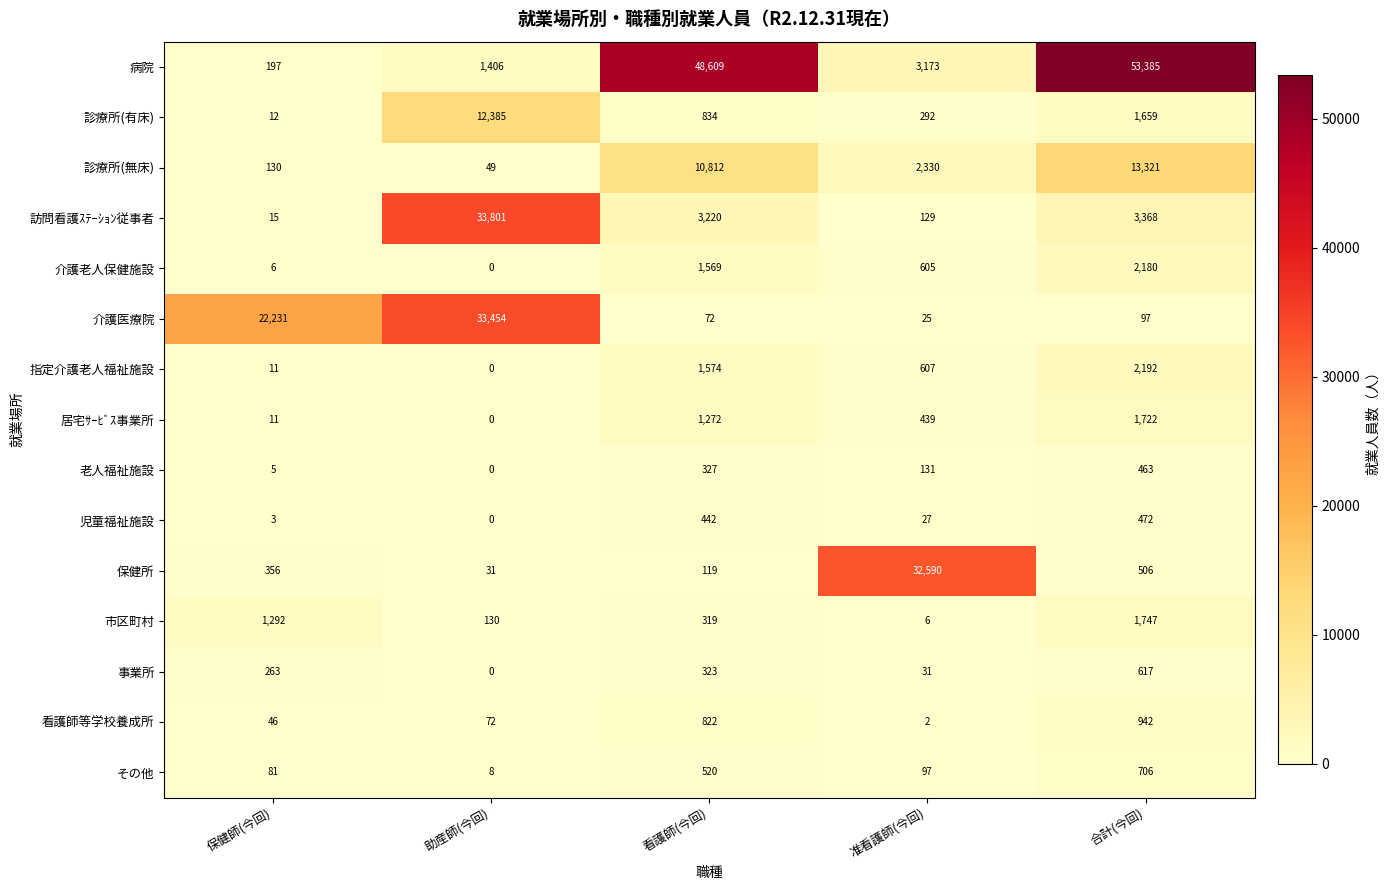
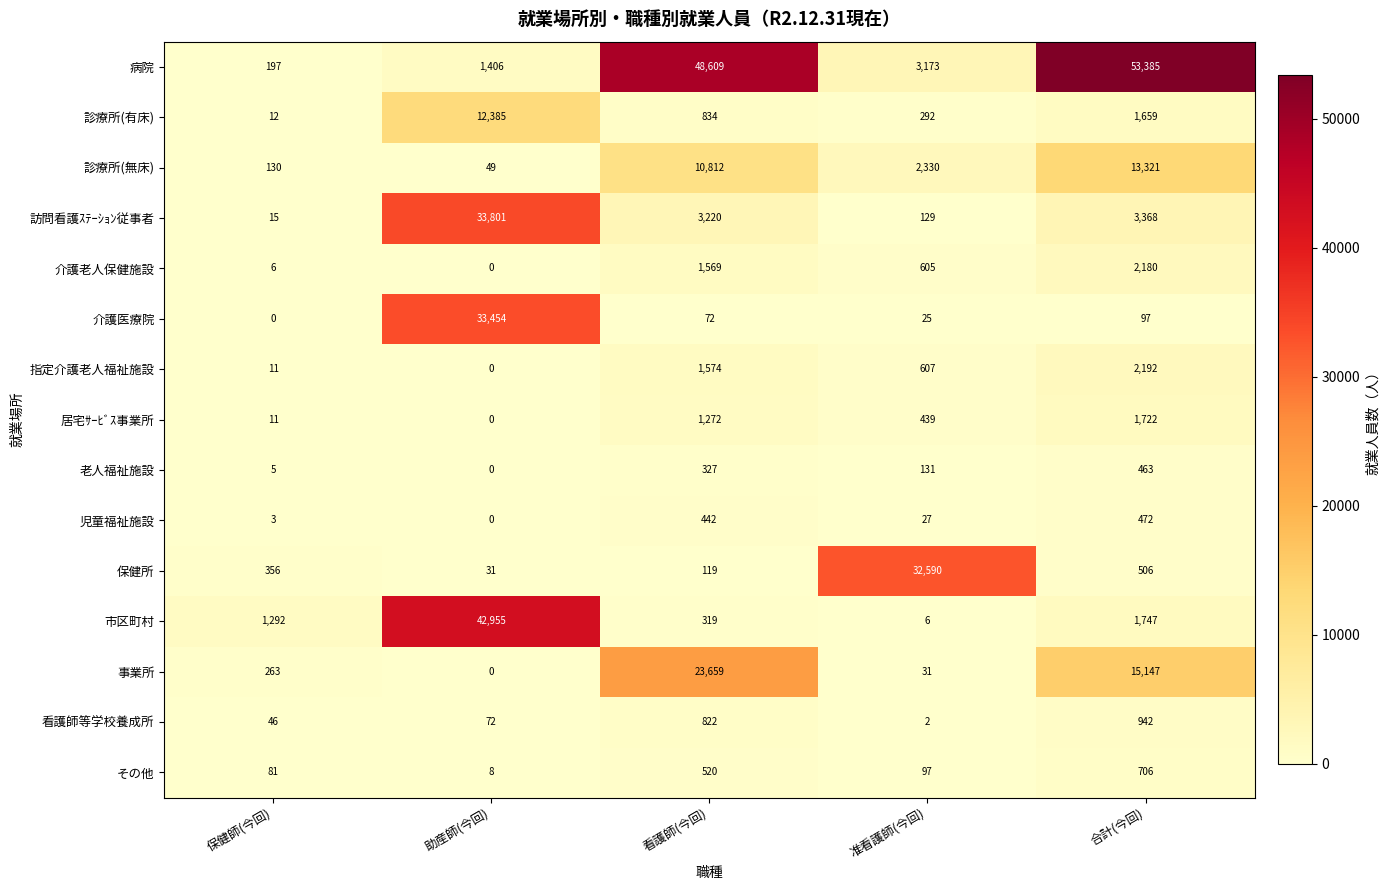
介護医療院, 保健師(今回): 22,231 -> 0
市区町村, 助産師(今回): 130 -> 42,955
事業所, 看護師(今回): 323 -> 23,659
事業所, 合計(今回): 617 -> 15,147
